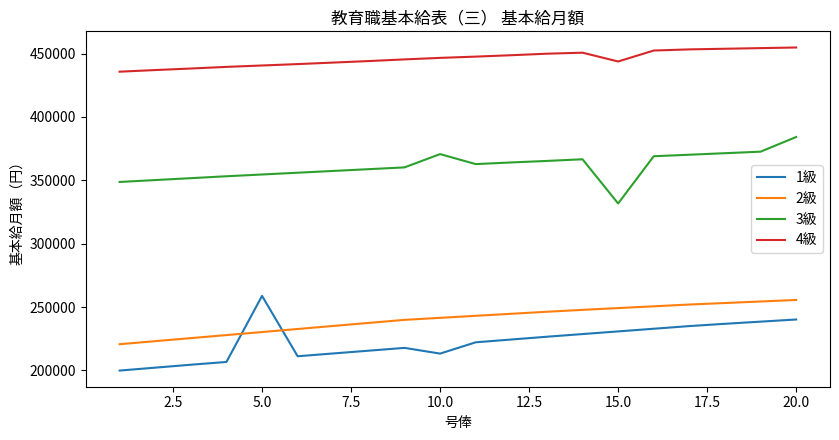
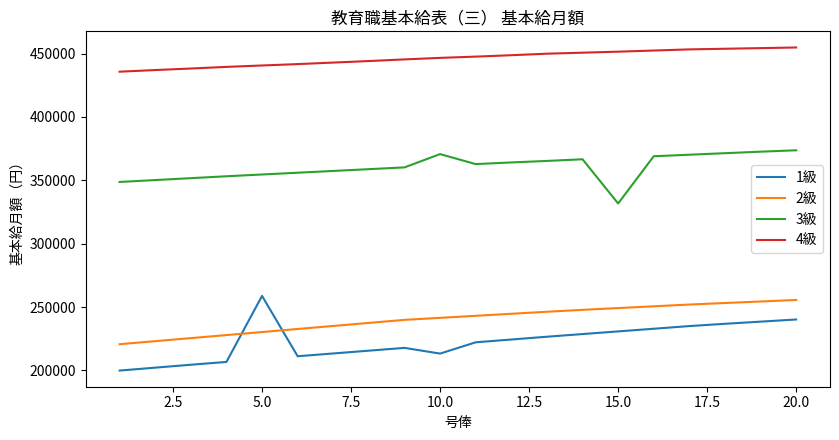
4級, 15.0: 444000 -> 452000
3級, 20.0: 384000 -> 374000
